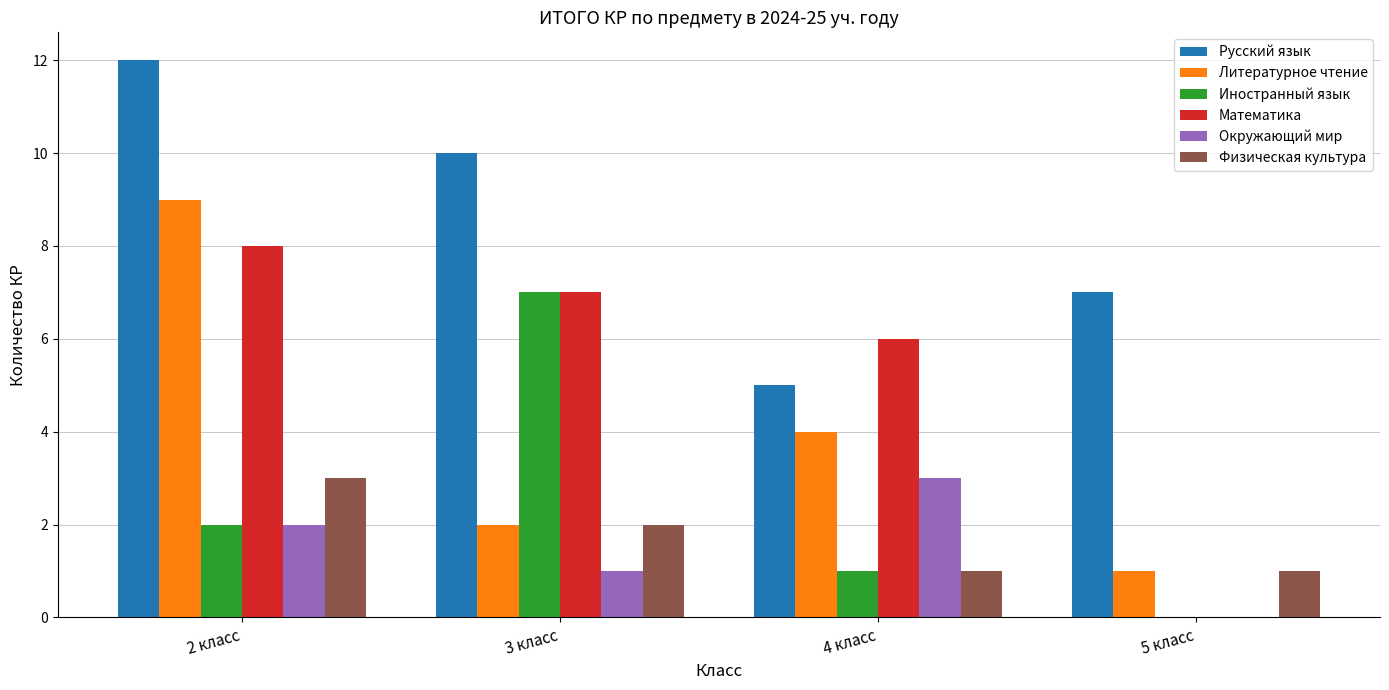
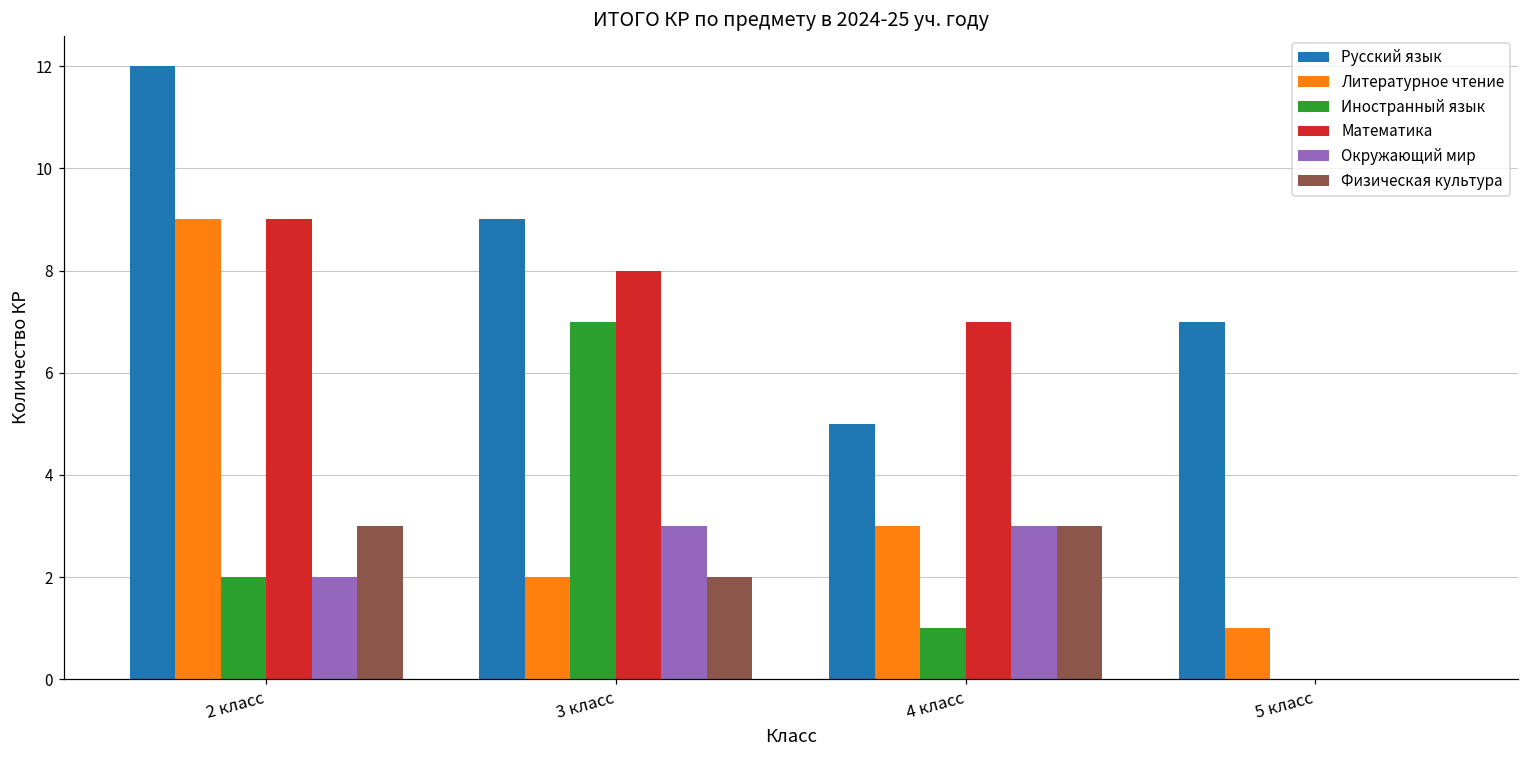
Математика, 2 класс: 8 -> 9
Русский язык, 3 класс: 10 -> 9
Математика, 3 класс: 7 -> 8
Окружающий мир, 3 класс: 1 -> 3
Литературное чтение, 4 класс: 4 -> 3
Математика, 4 класс: 6 -> 7
Физическая культура, 4 класс: 1 -> 3
Физическая культура, 5 класс: 1 -> 0
